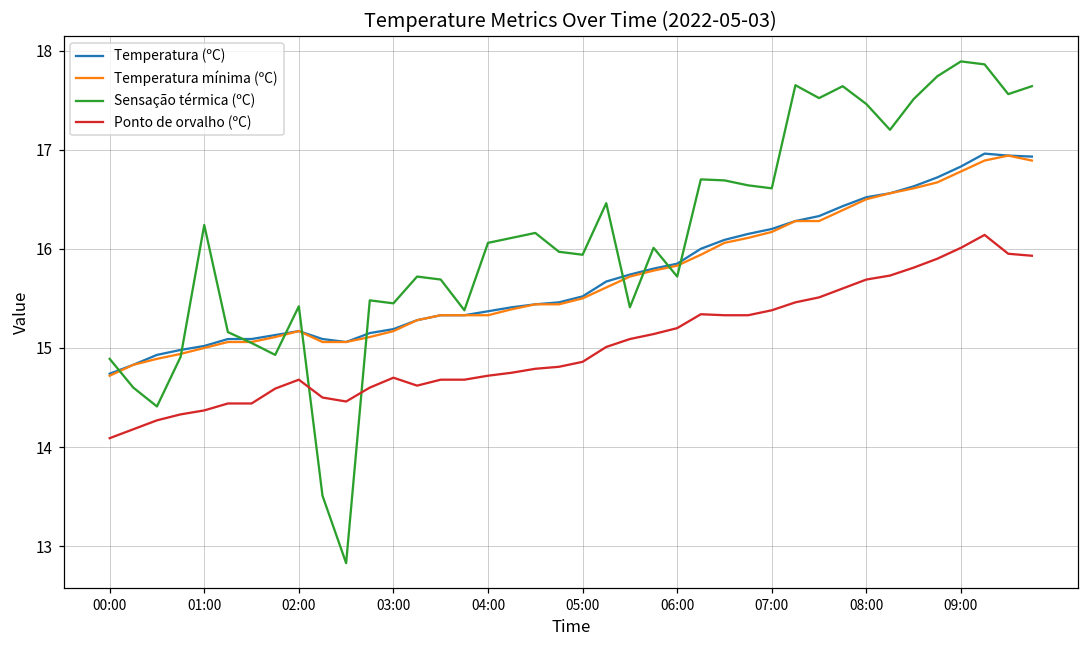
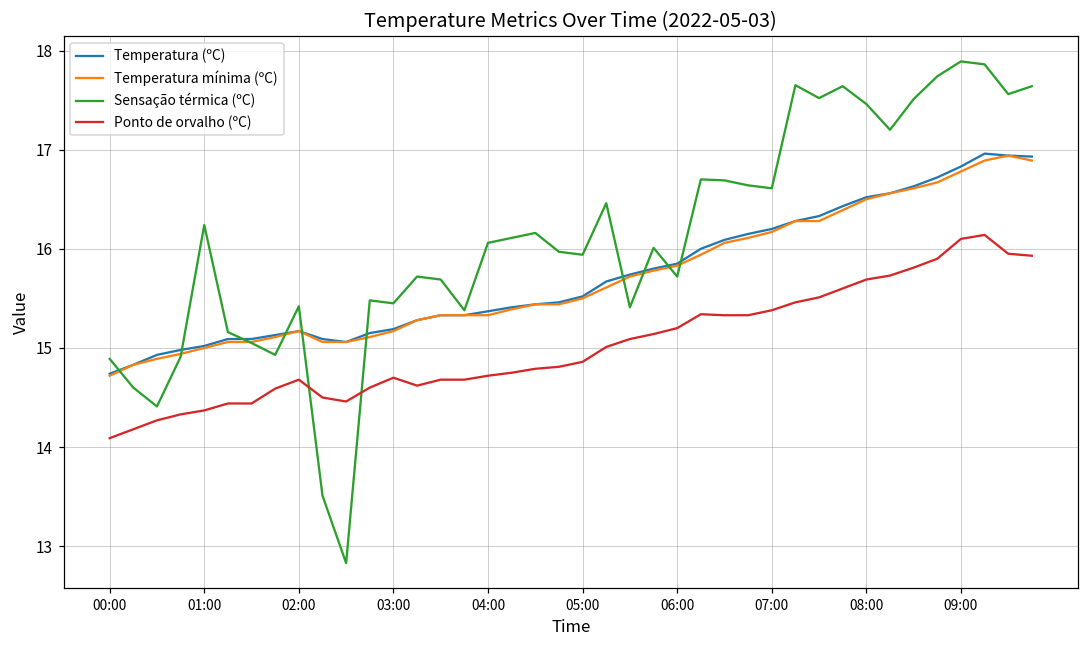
Ponto de orvalho (ºC), 09:00: 16.0 -> 16.1
